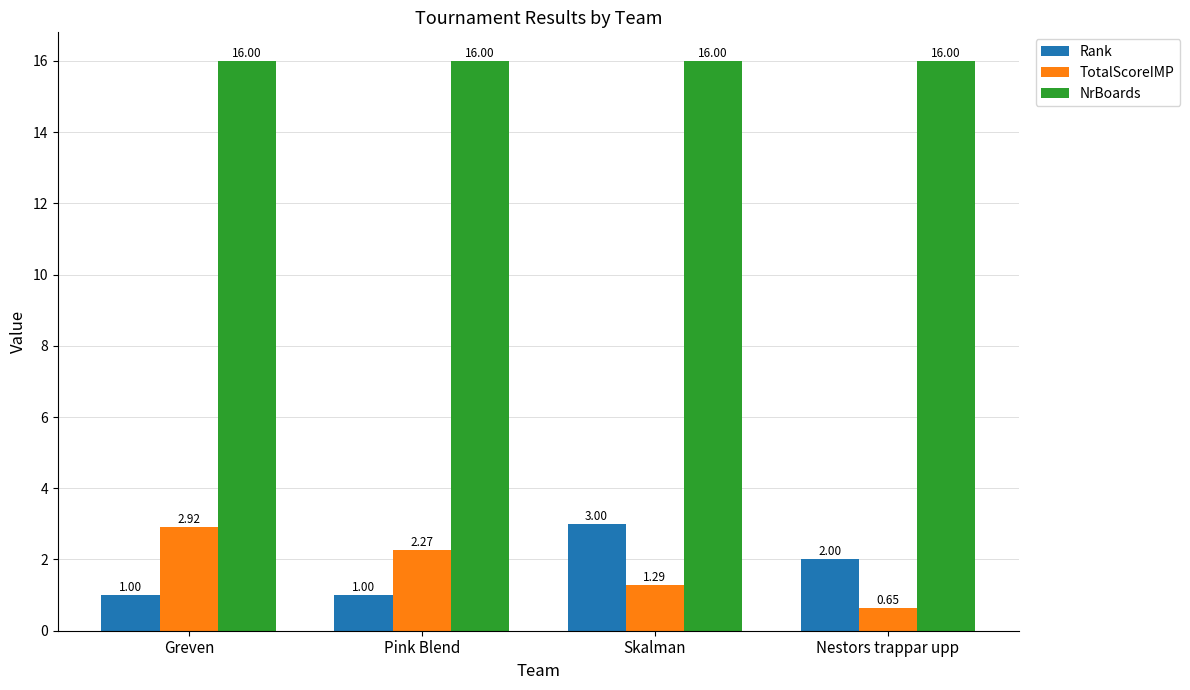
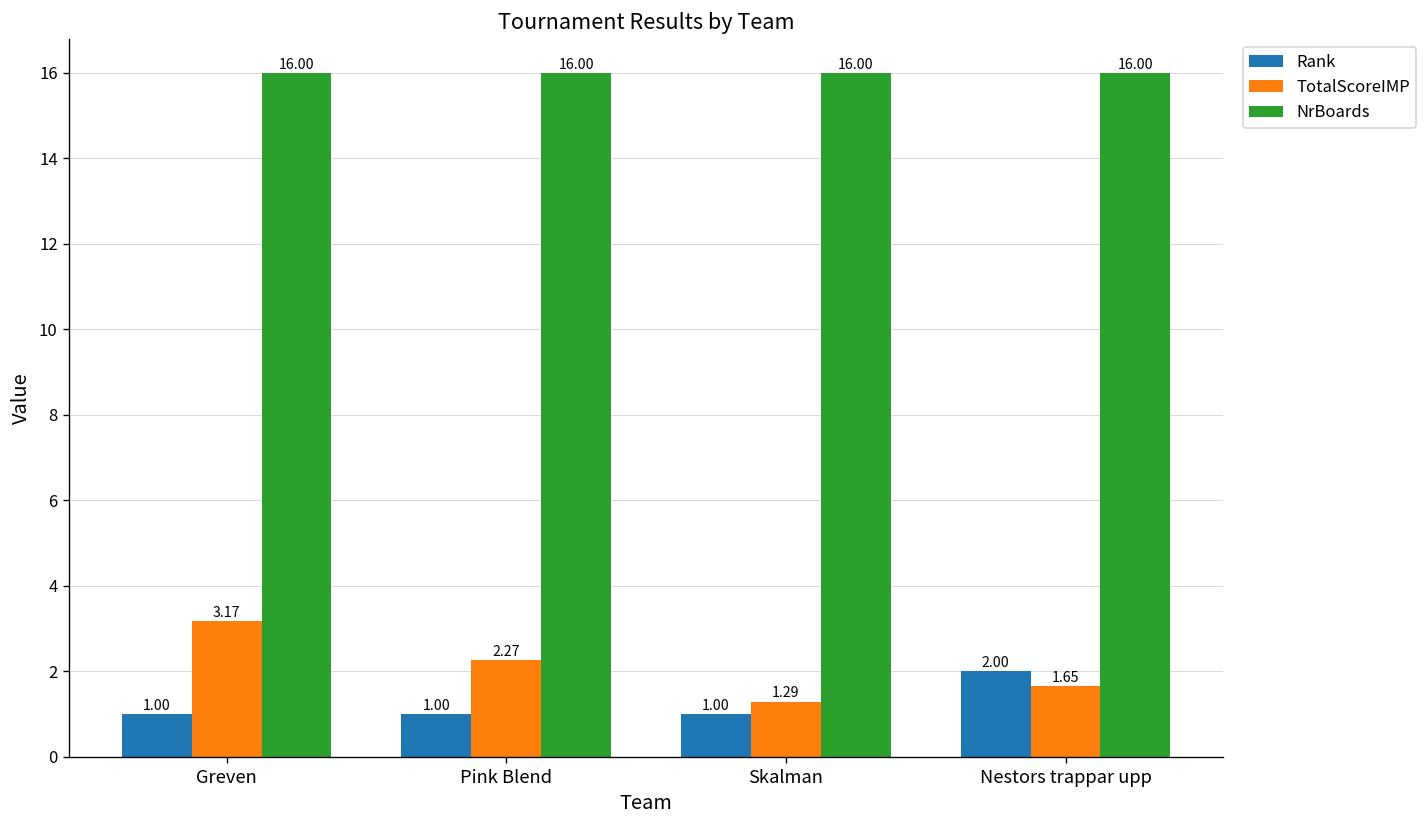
TotalScoreIMP, Greven: 2.92 -> 3.17
Rank, Skalman: 3.00 -> 1.00
TotalScoreIMP, Nestors trappar upp: 0.65 -> 1.65
